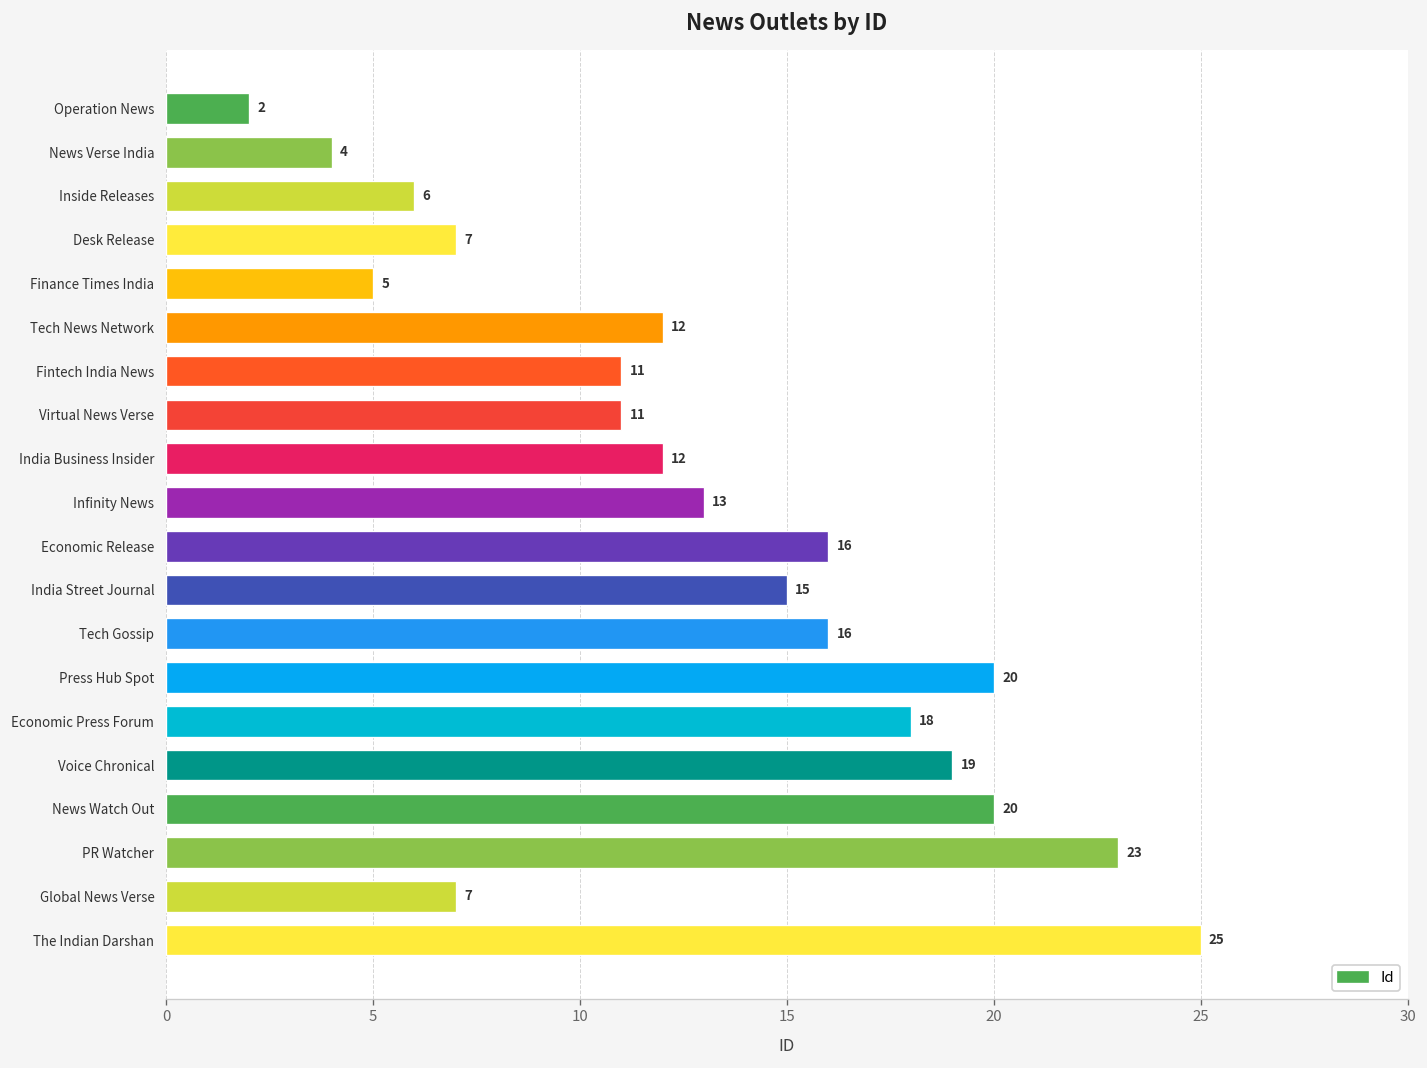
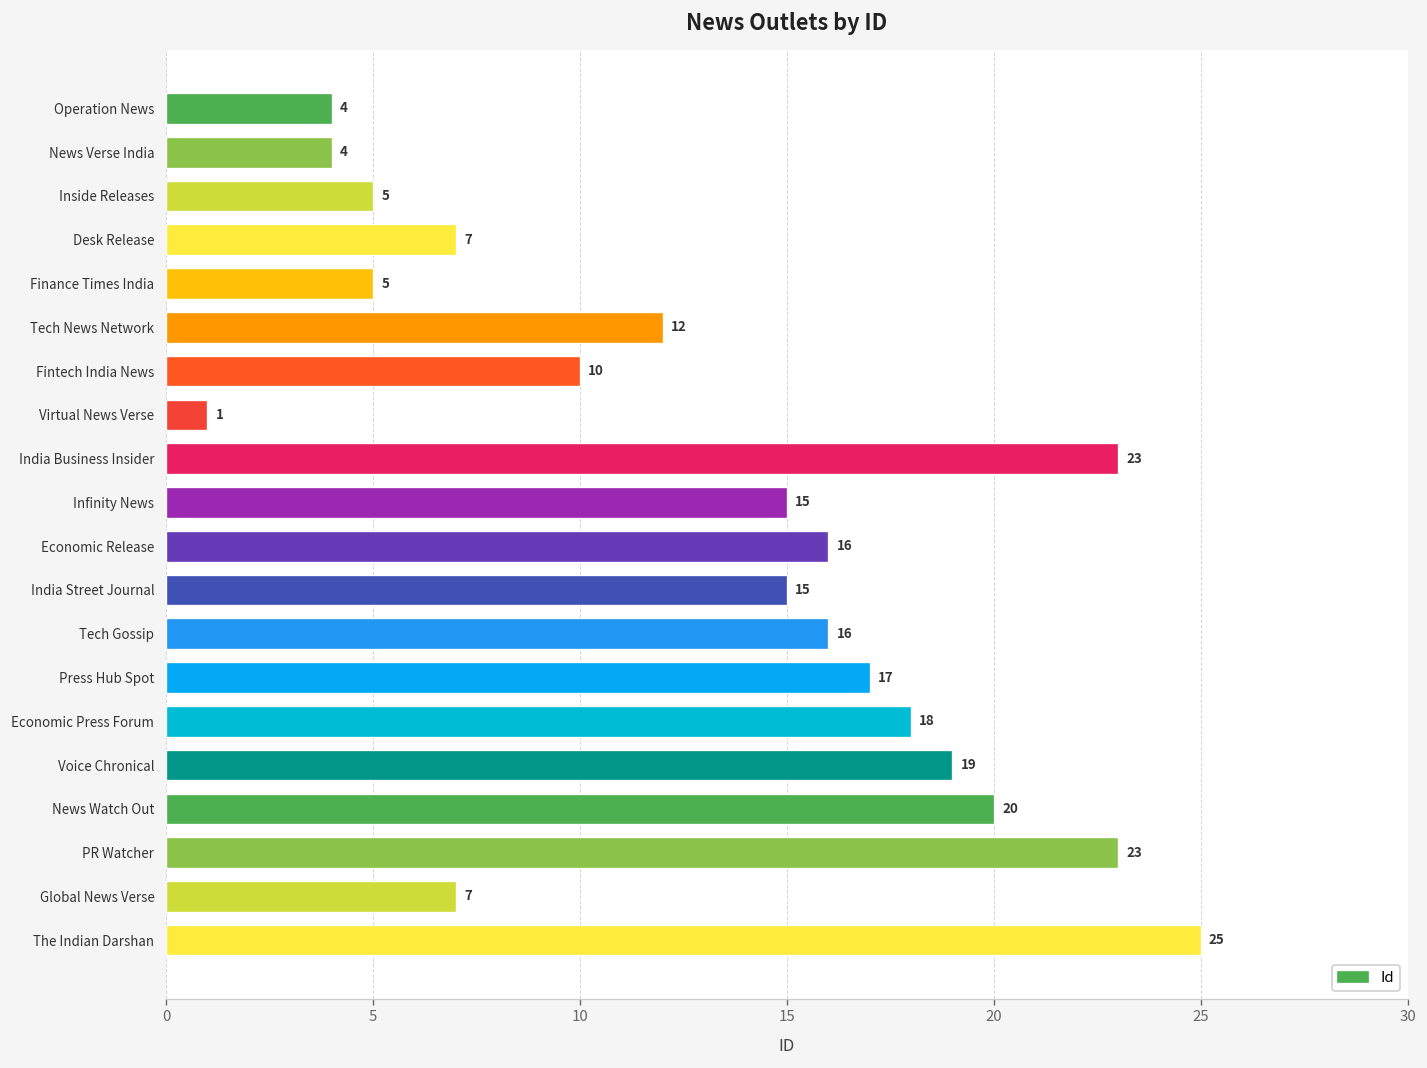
Operation News: 2 -> 4
Inside Releases: 6 -> 5
Fintech India News: 11 -> 10
Virtual News Verse: 11 -> 1
India Business Insider: 12 -> 23
Infinity News: 13 -> 15
Press Hub Spot: 20 -> 17
